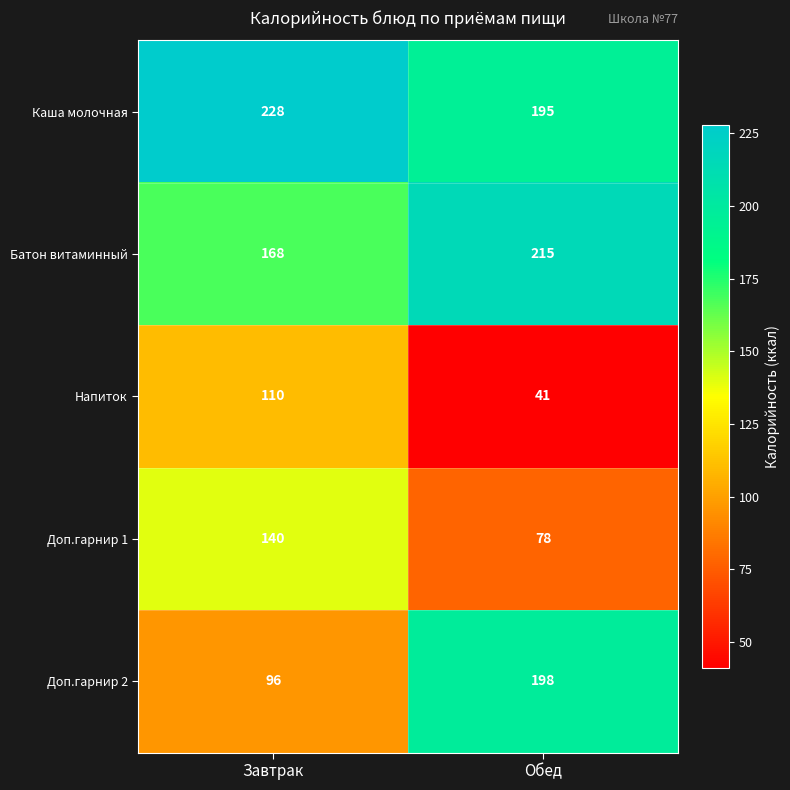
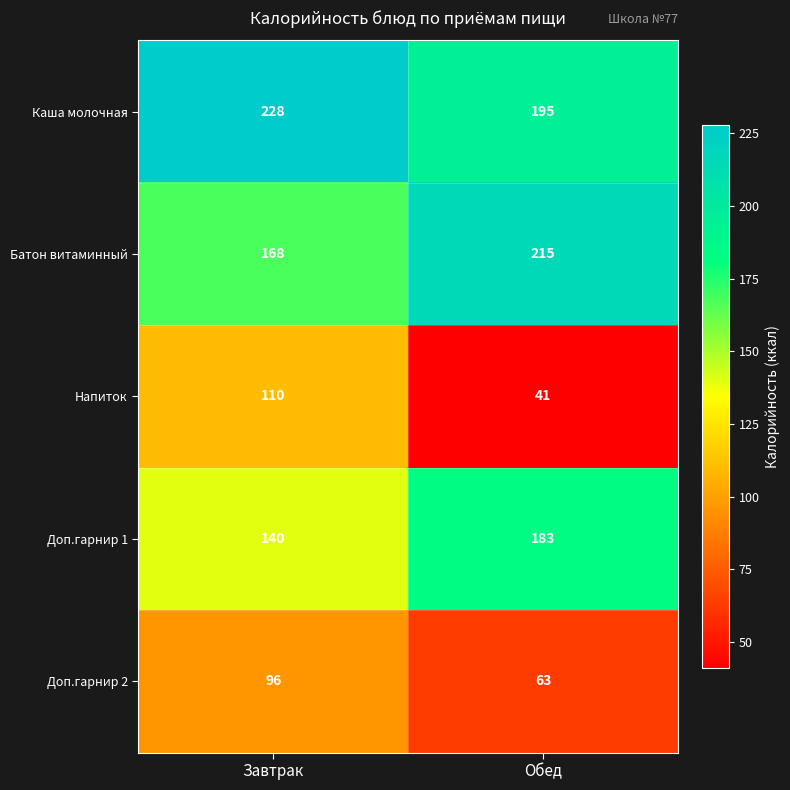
Доп.гарнир 1, Обед: 78 -> 183
Доп.гарнир 2, Обед: 198 -> 63
